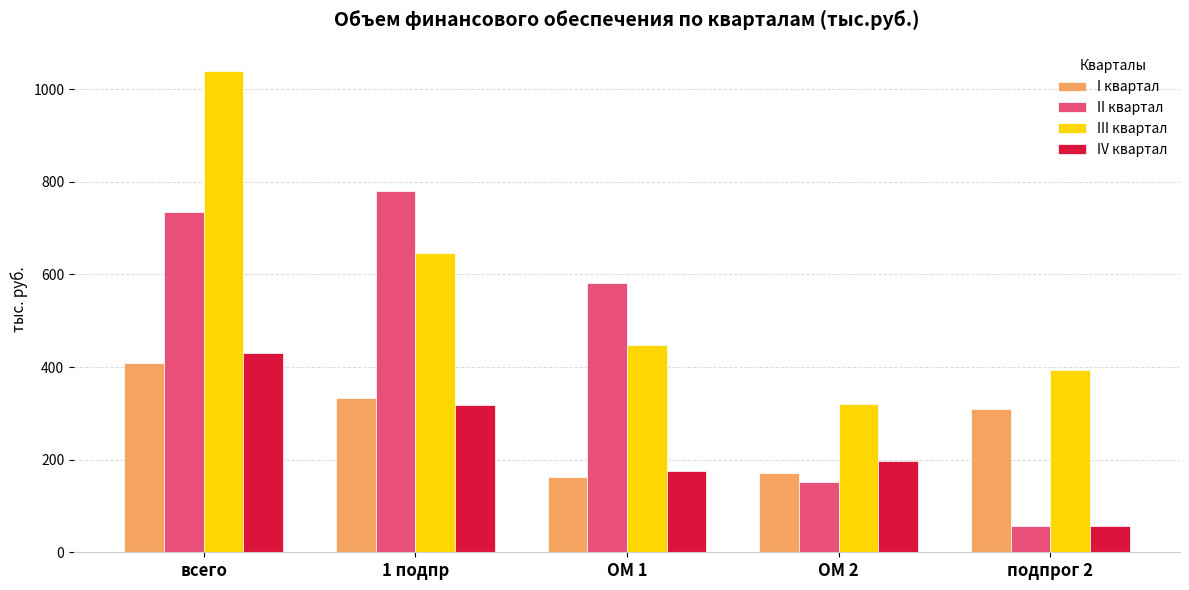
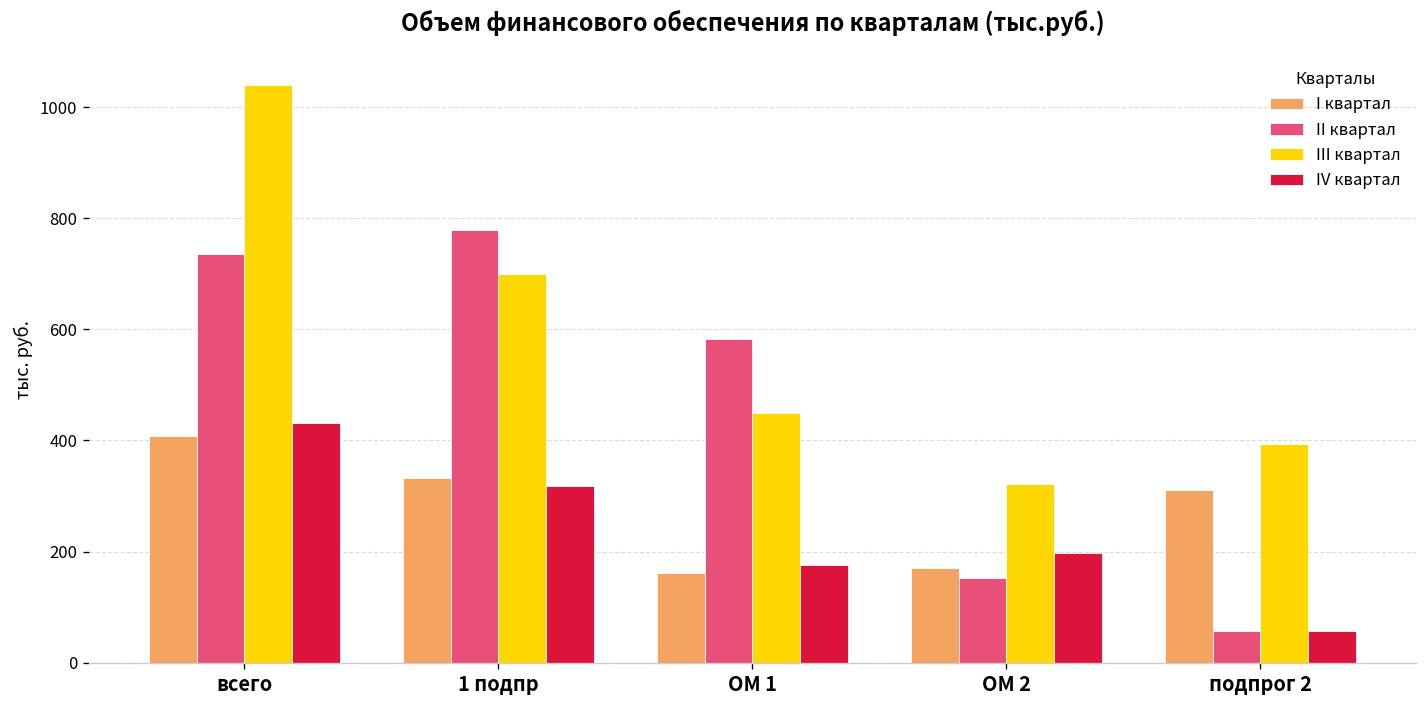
III квартал, 1 подпр: 650 -> 700
